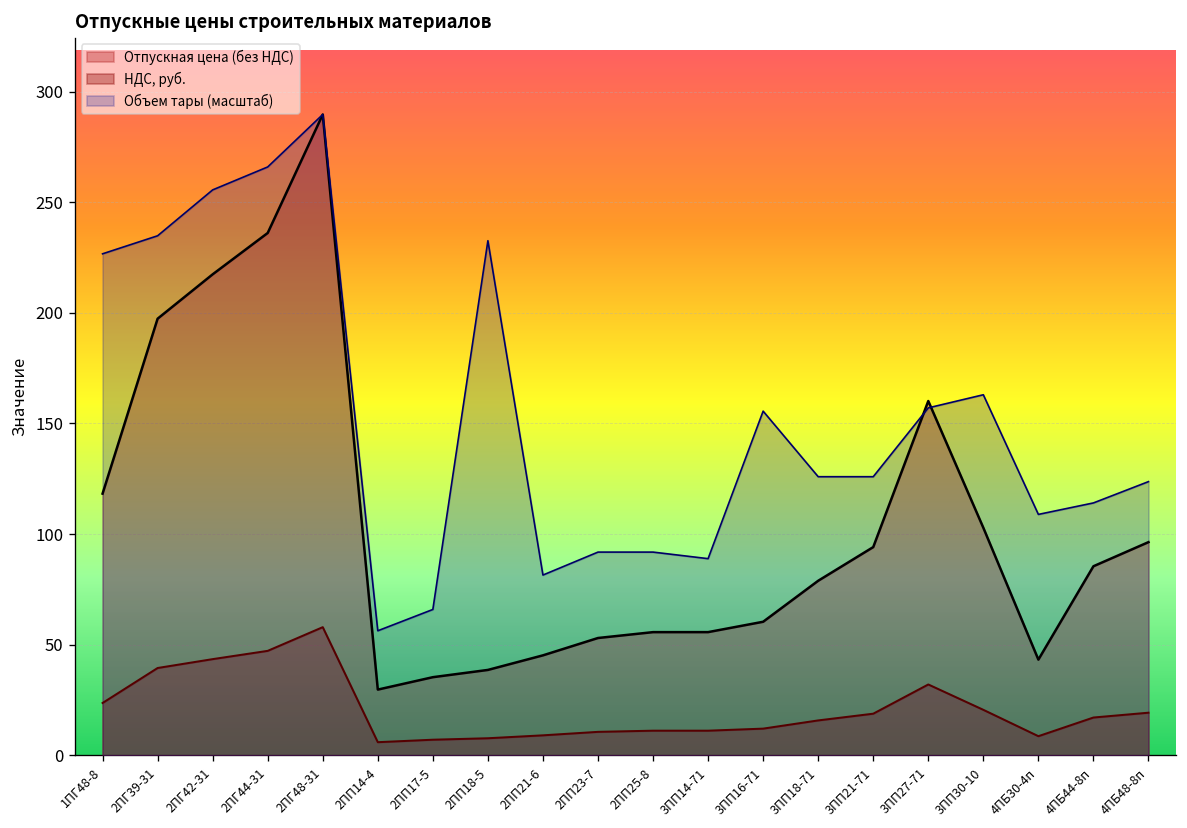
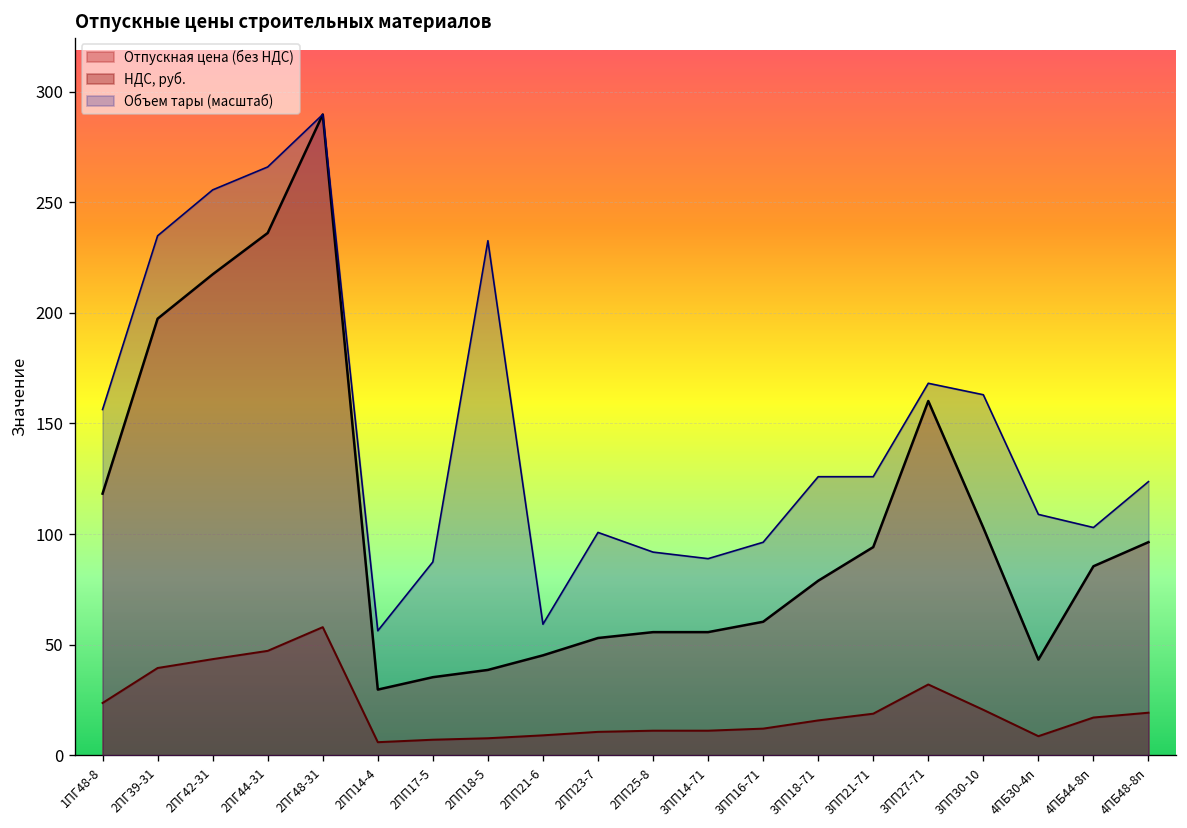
Объем тары (масштаб), 1ПГ48-8: 227 -> 156
Объем тары (масштаб), 2ПП17-5: 66 -> 87
Объем тары (масштаб), 2ПП21-6: 81 -> 59
Объем тары (масштаб), 2ПП23-7: 92 -> 101
Объем тары (масштаб), 3ПП16-71: 156 -> 96
Объем тары (масштаб), 3ПП27-71: 157 -> 168
Объем тары (масштаб), 4ПБ44-8п: 114 -> 103
